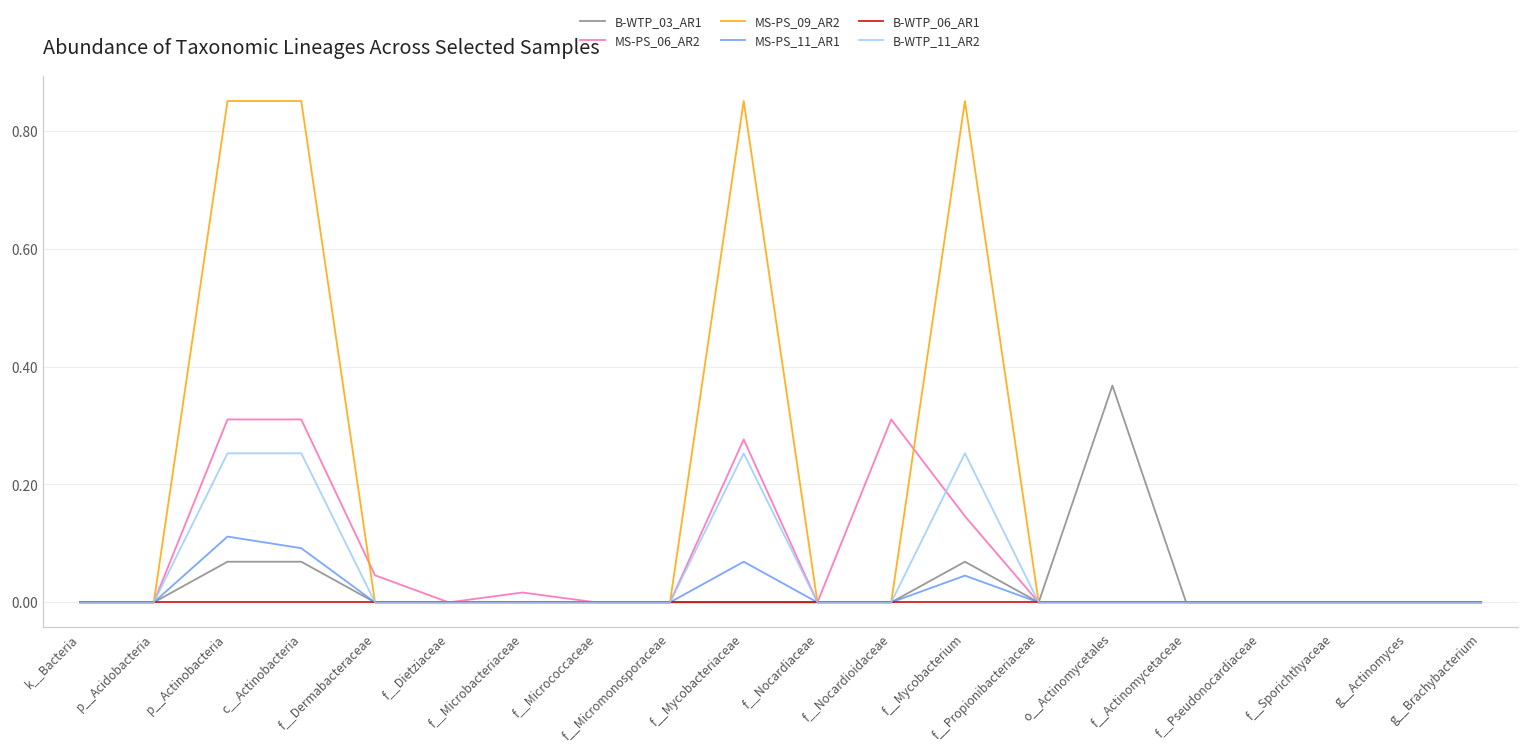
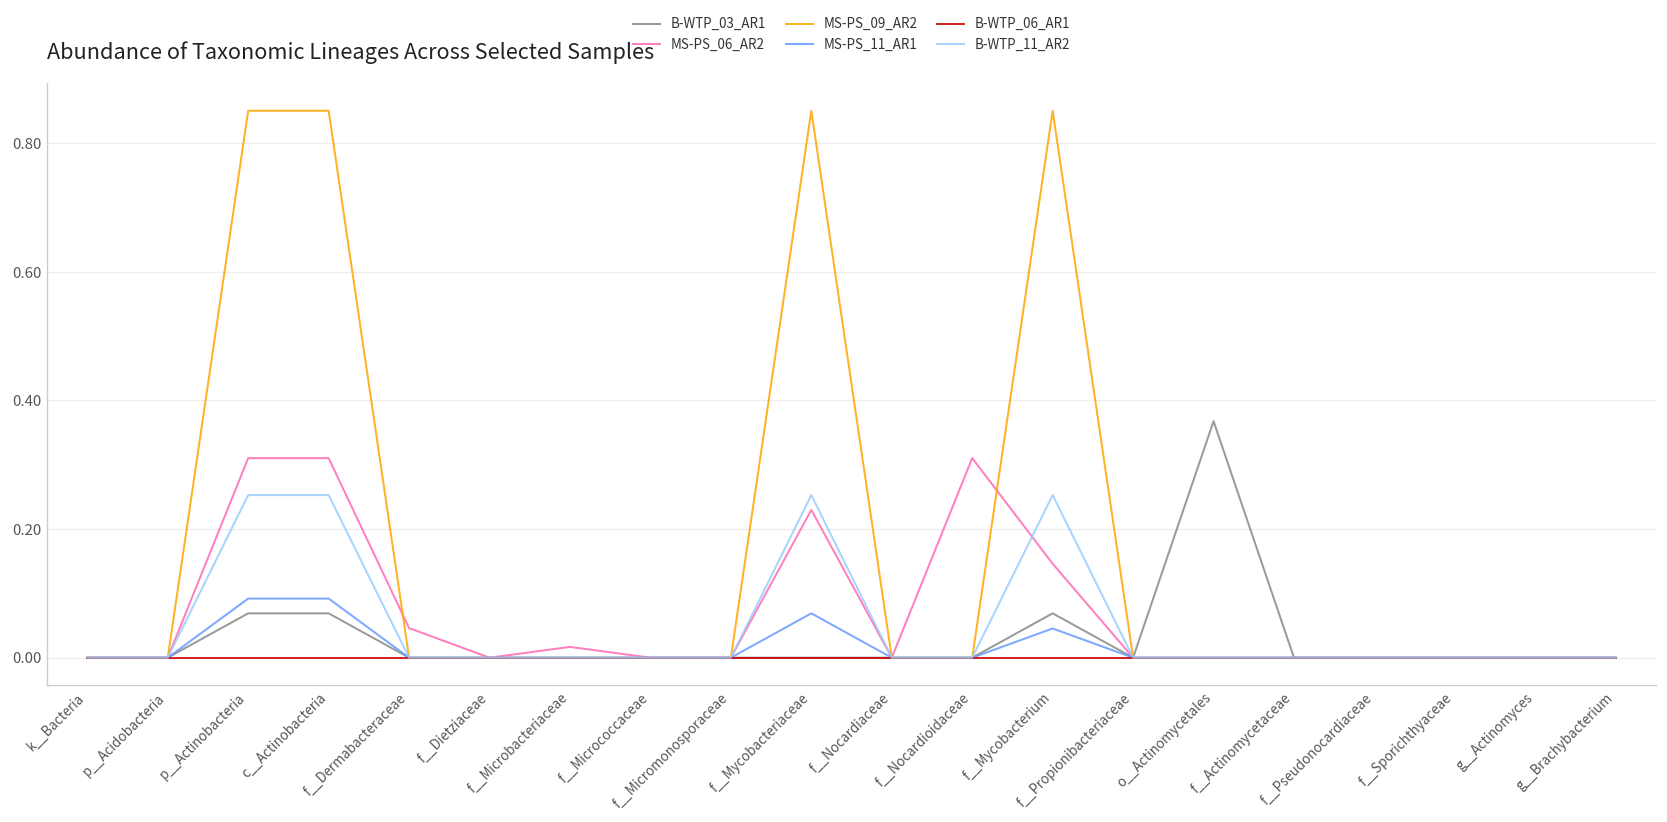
MS-PS_11_AR1, p__Actinobacteria: 0.11 -> 0.09
MS-PS_06_AR2, f__Mycobacteriaceae: 0.28 -> 0.23
